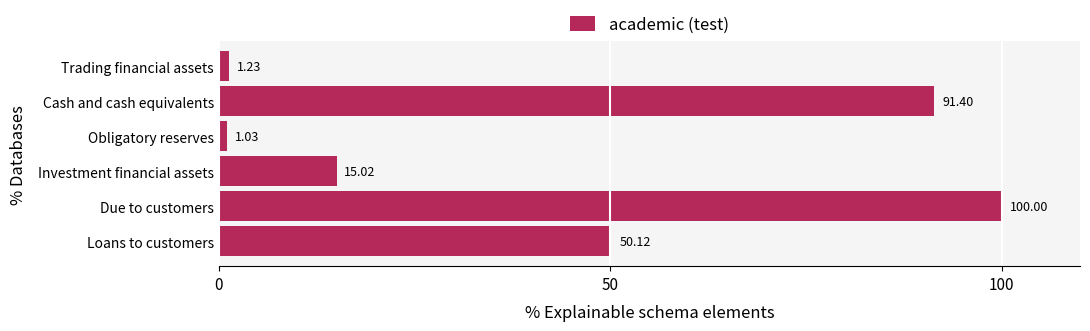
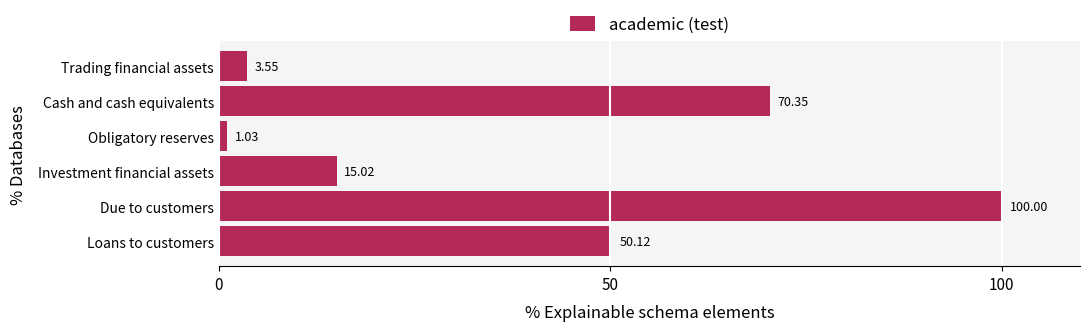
Trading financial assets: 1.23 -> 3.55
Cash and cash equivalents: 91.40 -> 70.35
